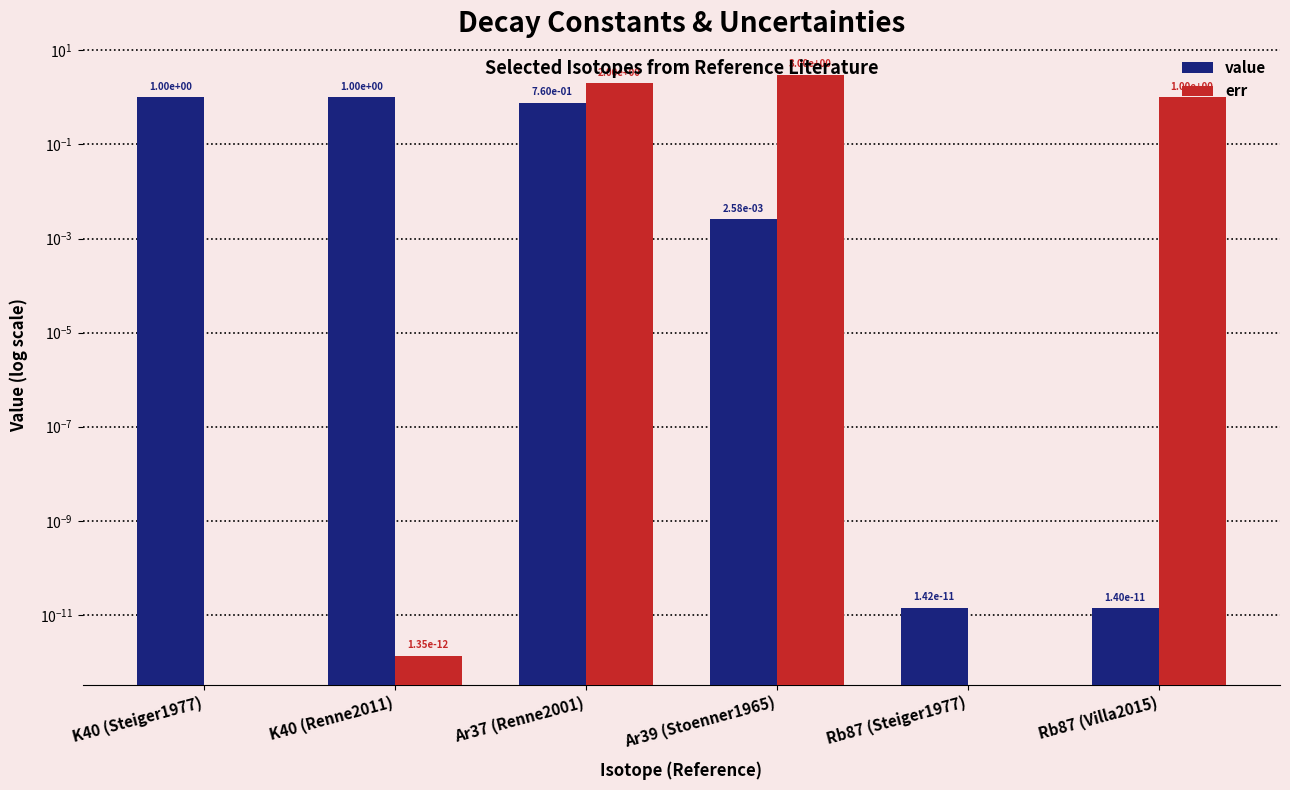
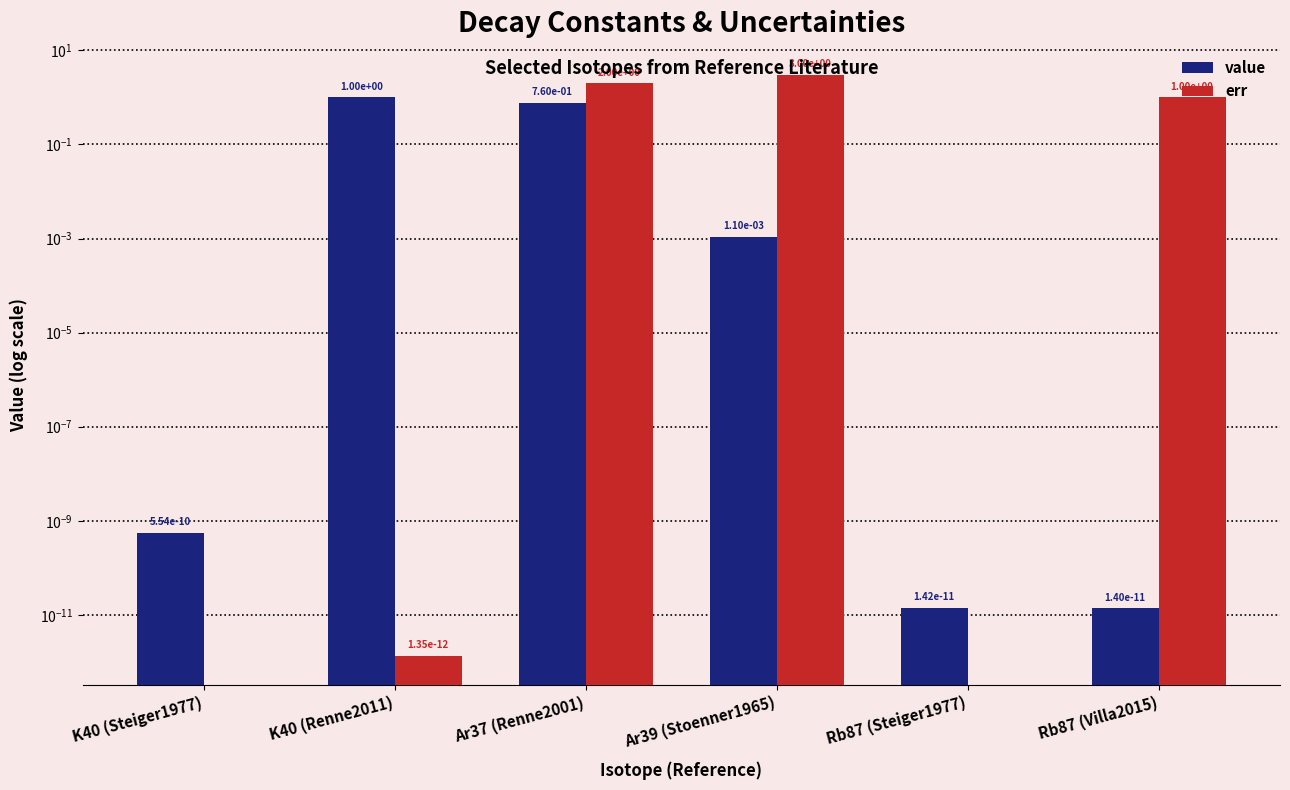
value, K40 (Steiger1977): 1.00e+00 -> 5.54e-10
value, Ar39 (Stoenner1965): 2.58e-03 -> 1.10e-03
